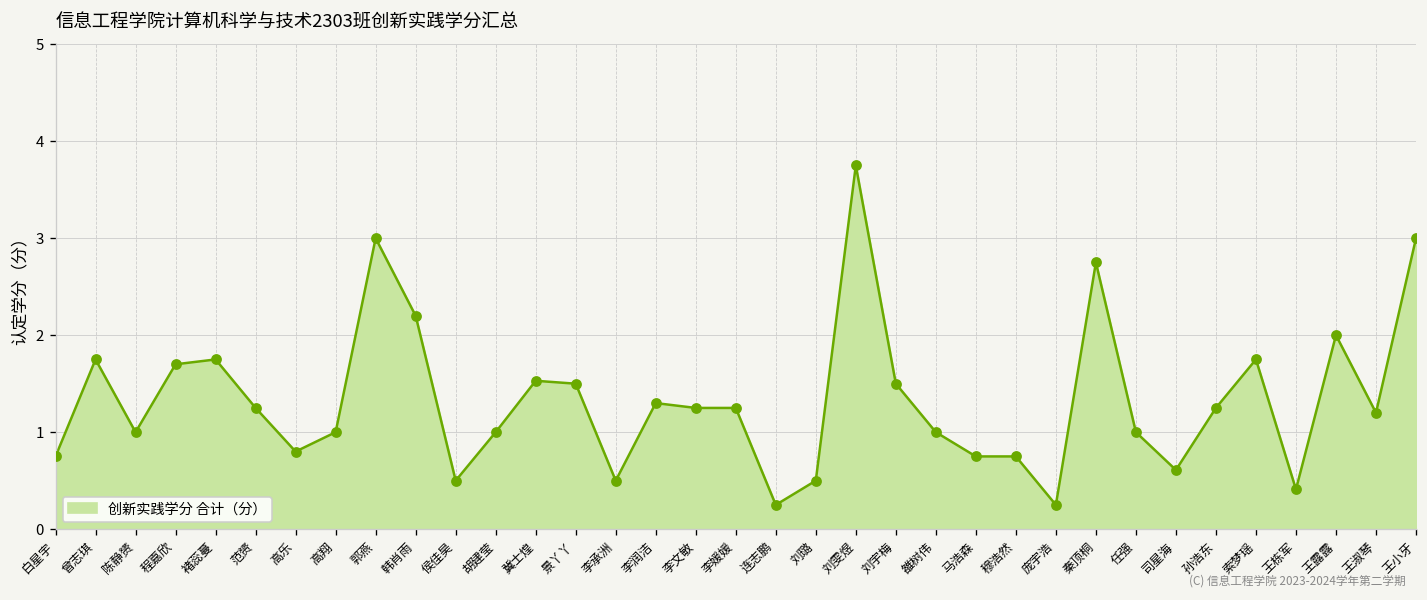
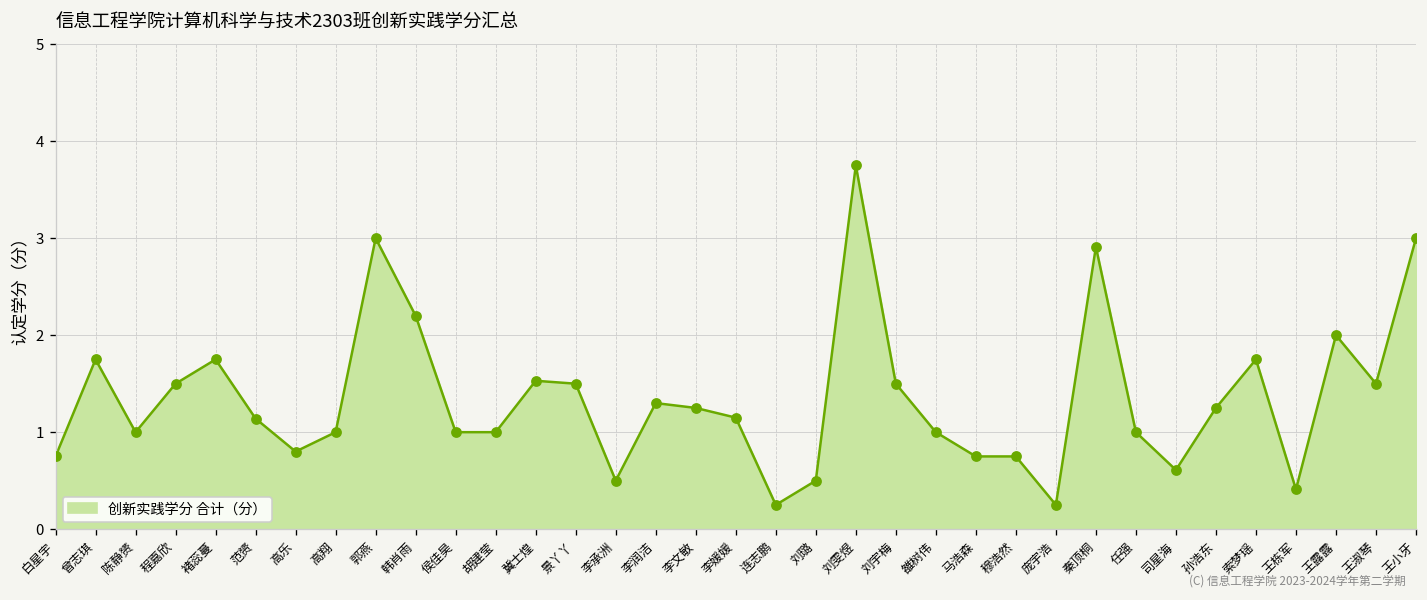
程嘉欣: 1.7 -> 1.5
范赟: 1.3 -> 1.1
侯佳昊: 0.5 -> 1.0
李媛媛: 1.3 -> 1.2
秦顶桐: 2.8 -> 2.9
王淑琴: 1.2 -> 1.5
